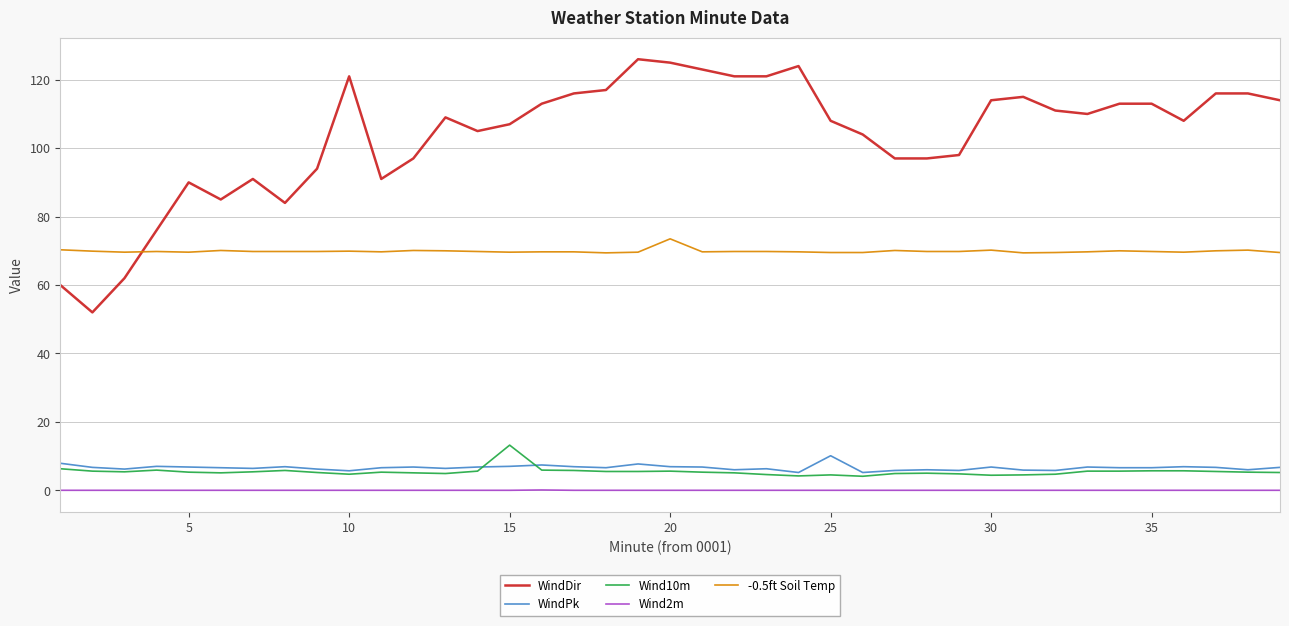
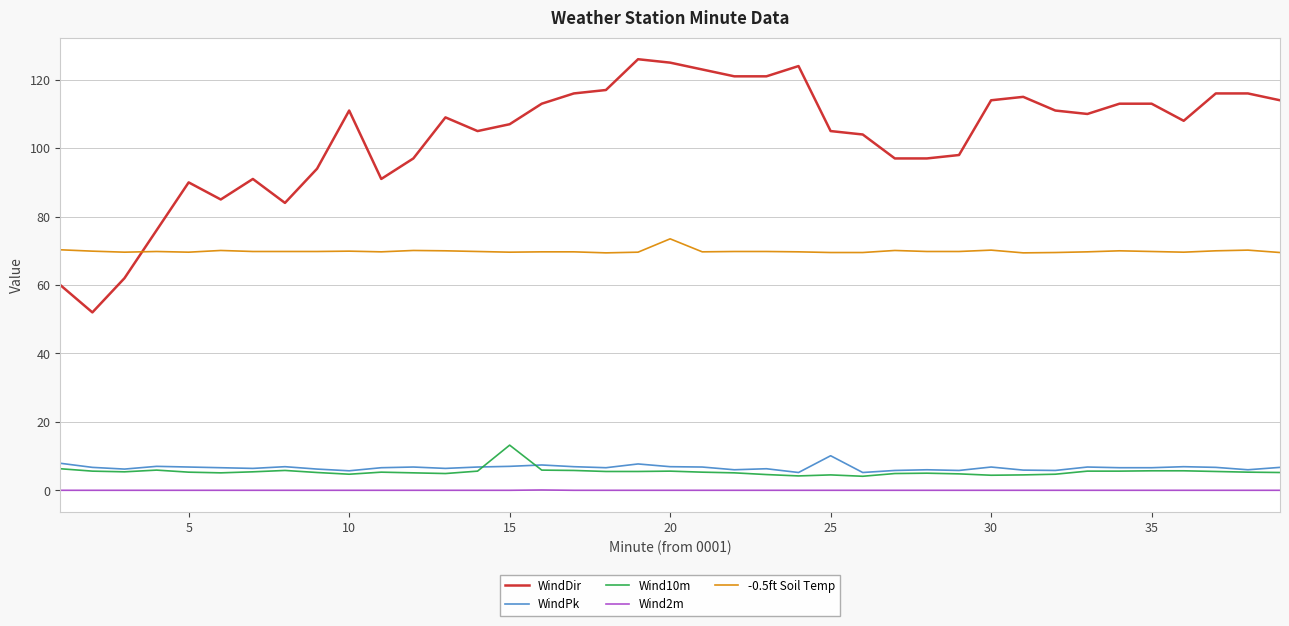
WindDir, 10: 121 -> 111
WindDir, 25: 108 -> 105
